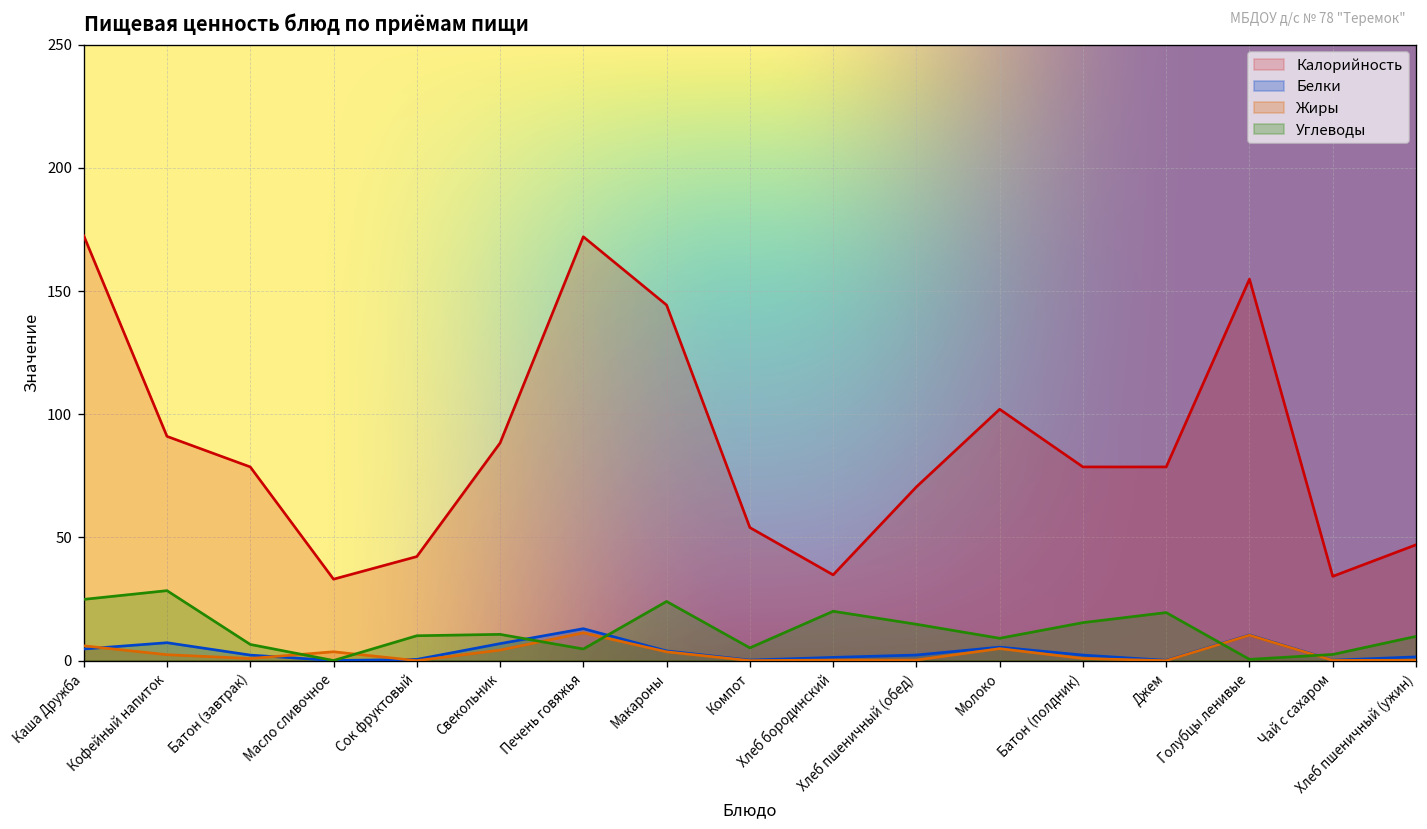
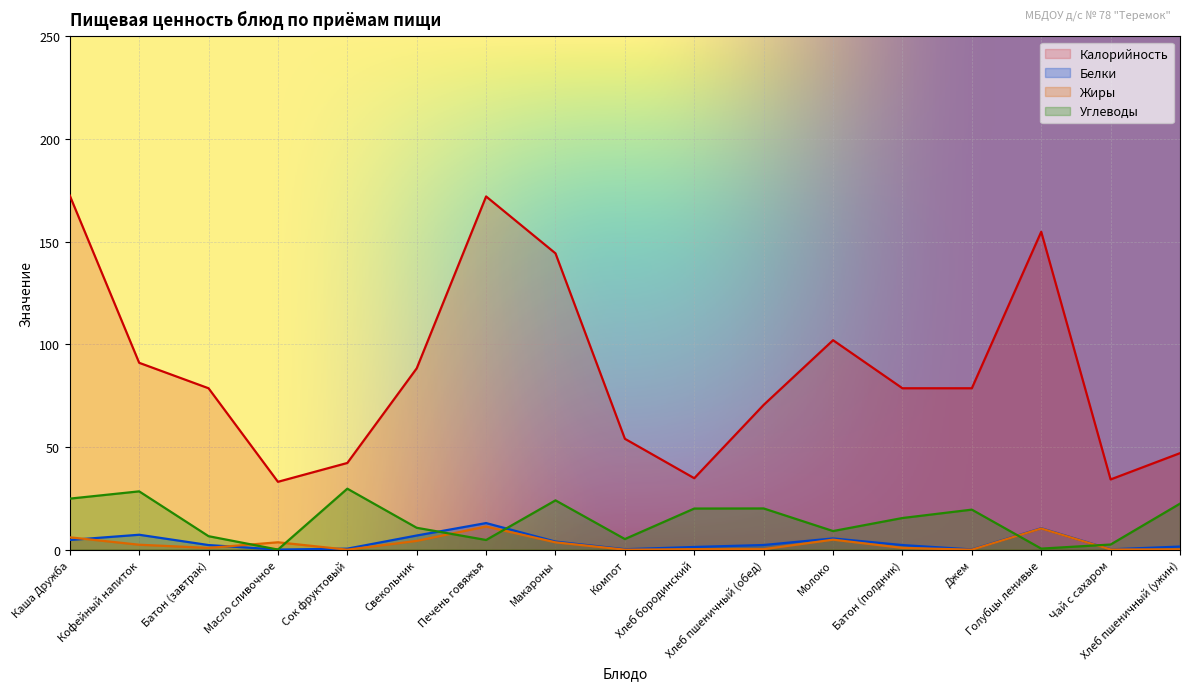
Углеводы, Сок фруктовый: 10 -> 30
Углеводы, Хлеб пшеничный (обед): 15 -> 20
Углеводы, Хлеб пшеничный (ужин): 10 -> 22
